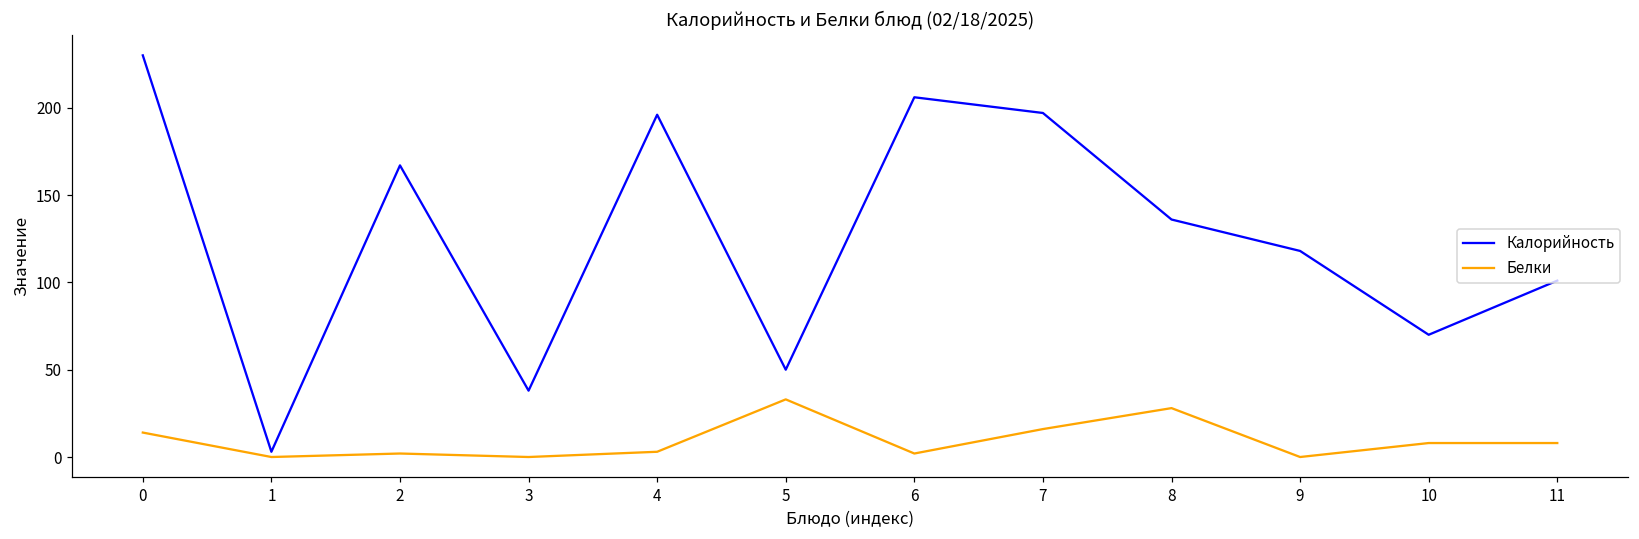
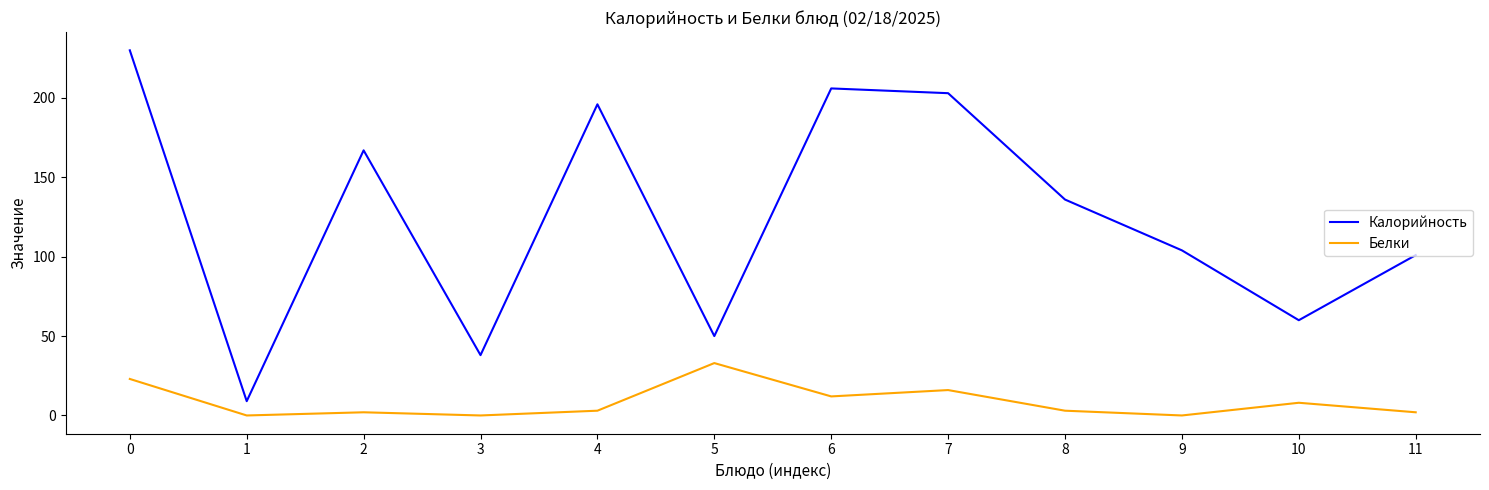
Белки, 0: 14 -> 23
Калорийность, 1: 3 -> 9
Белки, 6: 2 -> 12
Калорийность, 7: 197 -> 203
Белки, 8: 28 -> 3
Калорийность, 9: 118 -> 104
Калорийность, 10: 70 -> 60
Белки, 11: 8 -> 2
